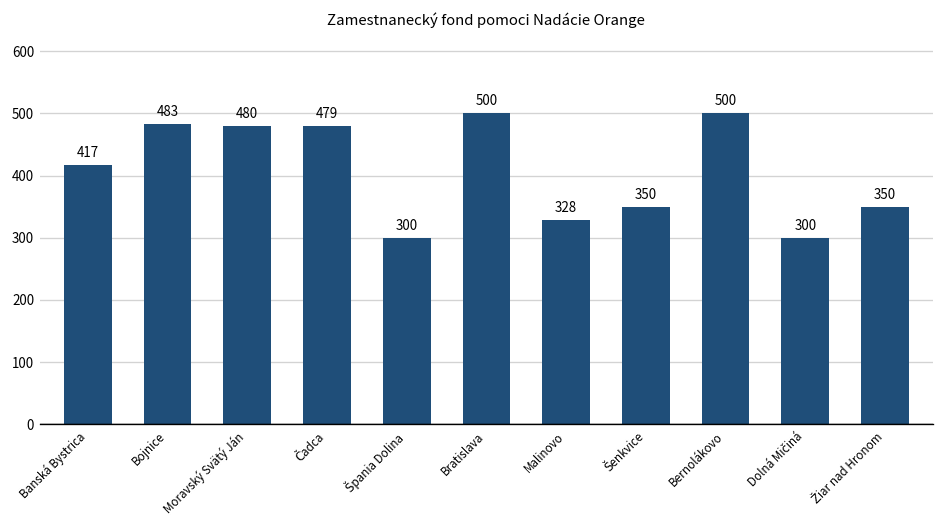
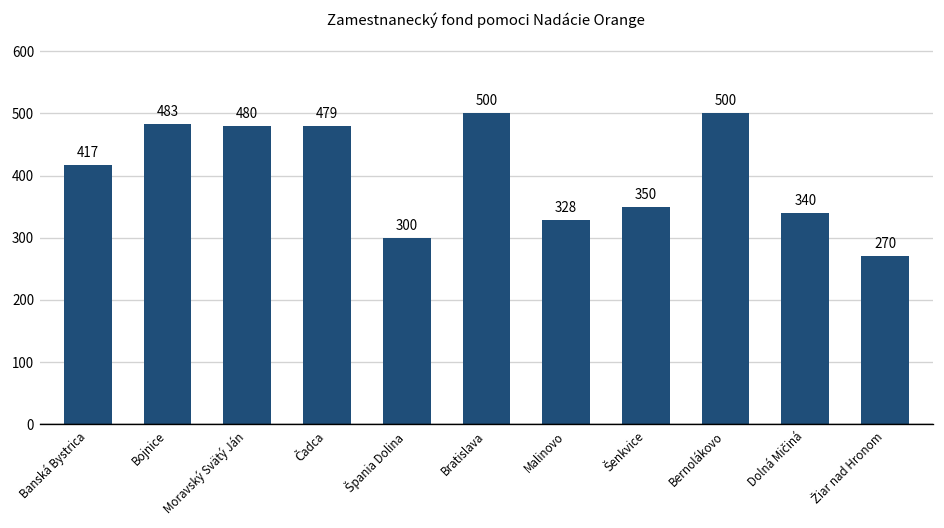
Dolná Mičiná: 300 -> 340
Žiar nad Hronom: 350 -> 270
